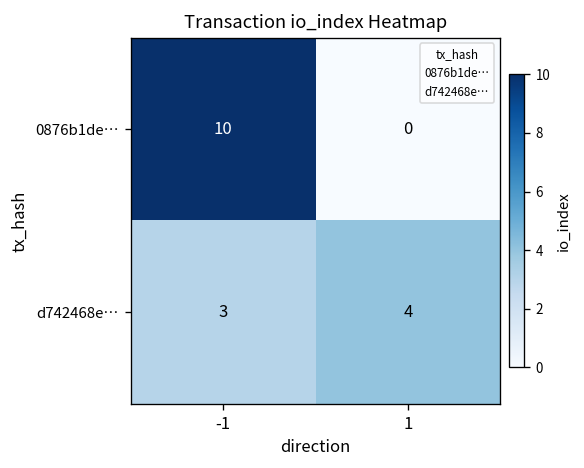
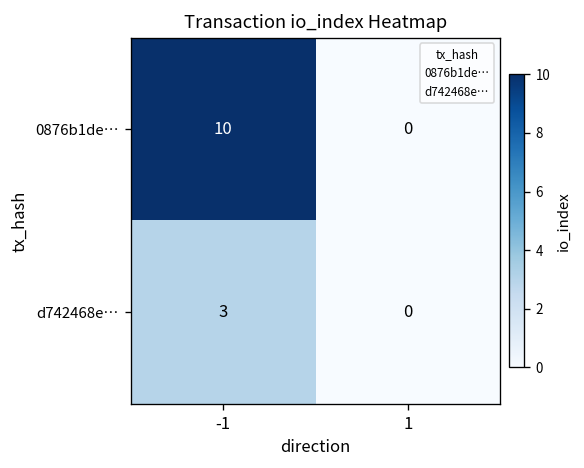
d742468e…, 1: 4 -> 0
